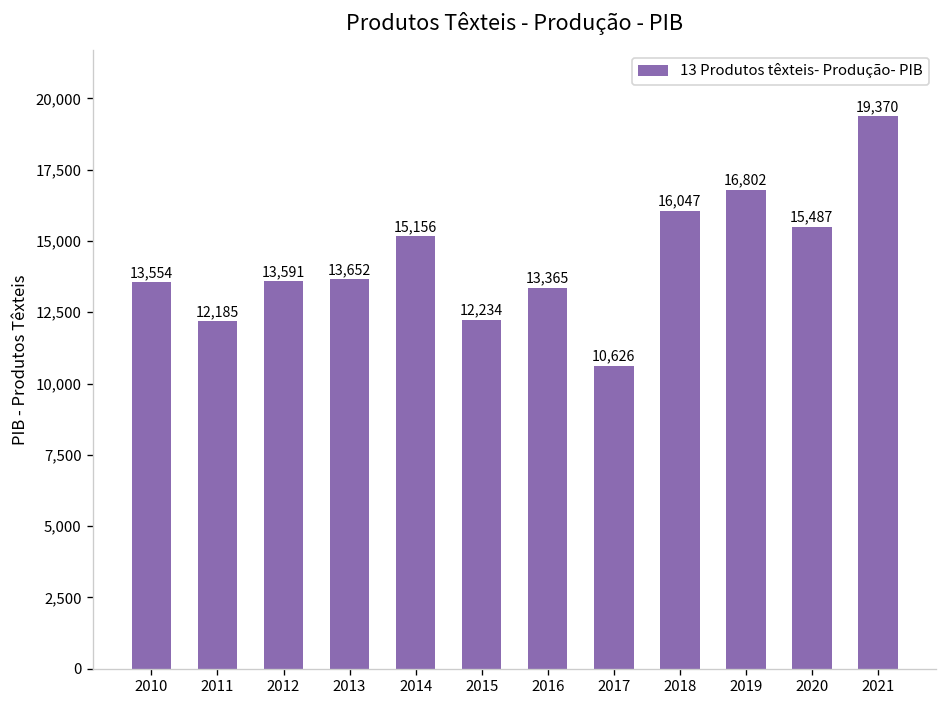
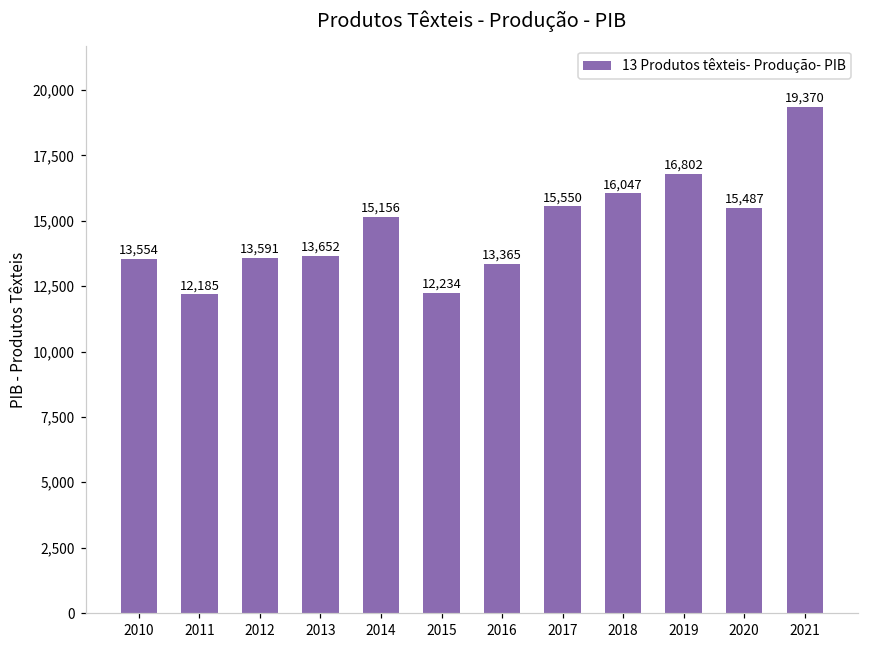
2017: 10,626 -> 15,550
